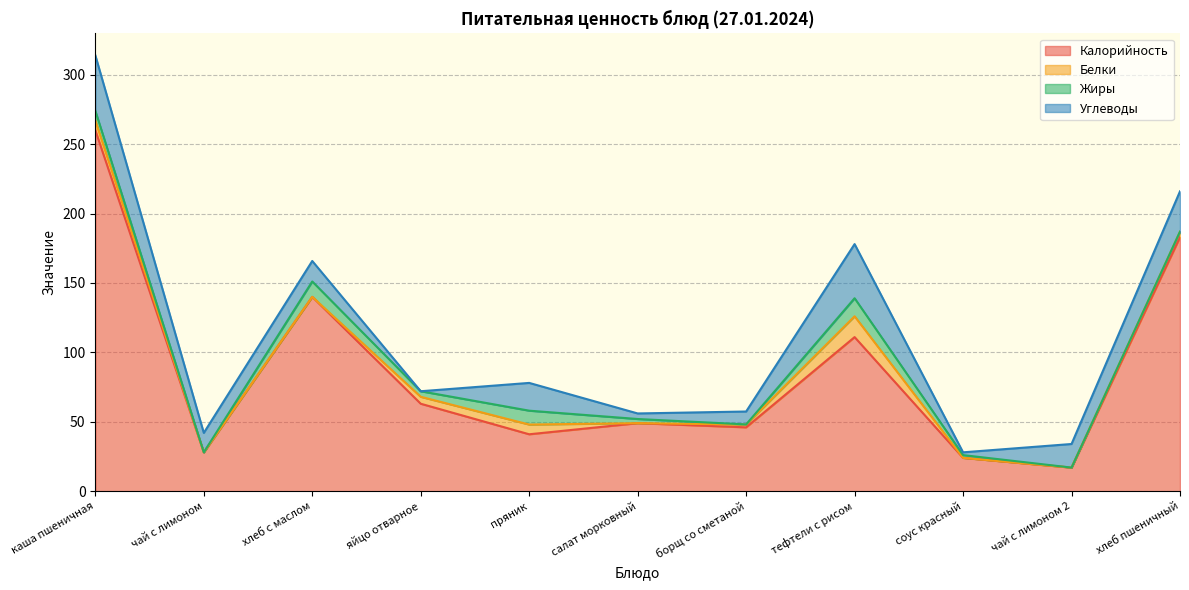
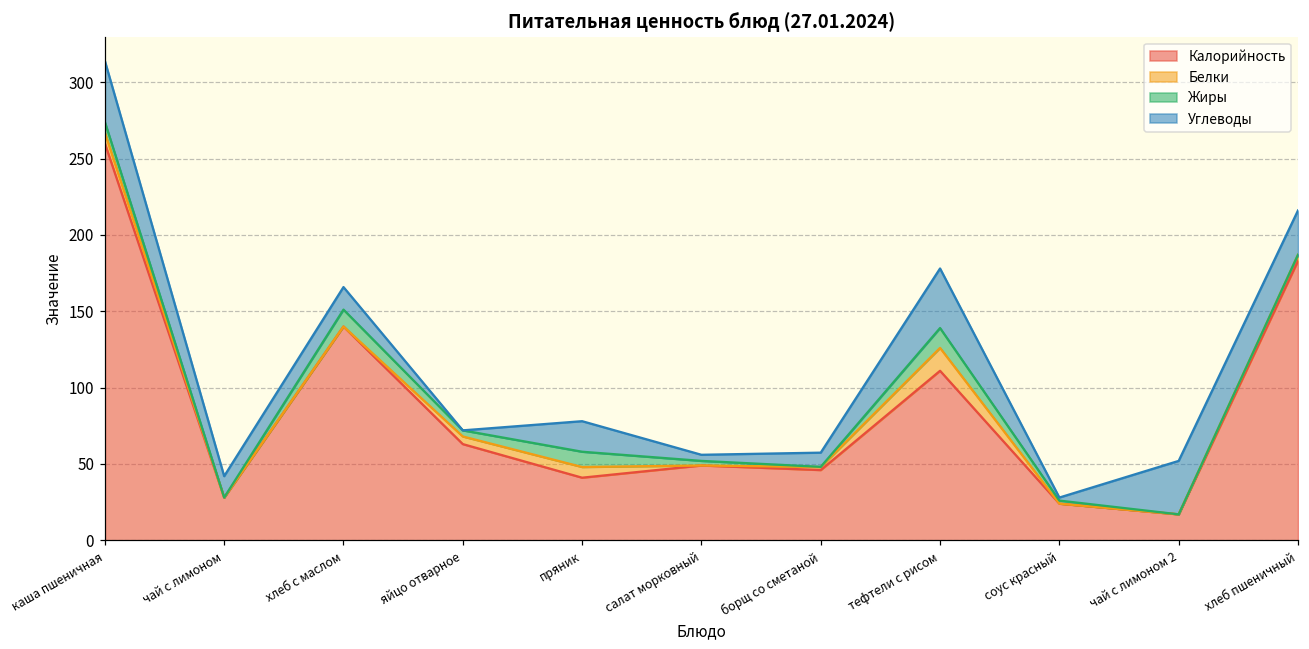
Углеводы, чай с лимоном 2: 17 -> 35
